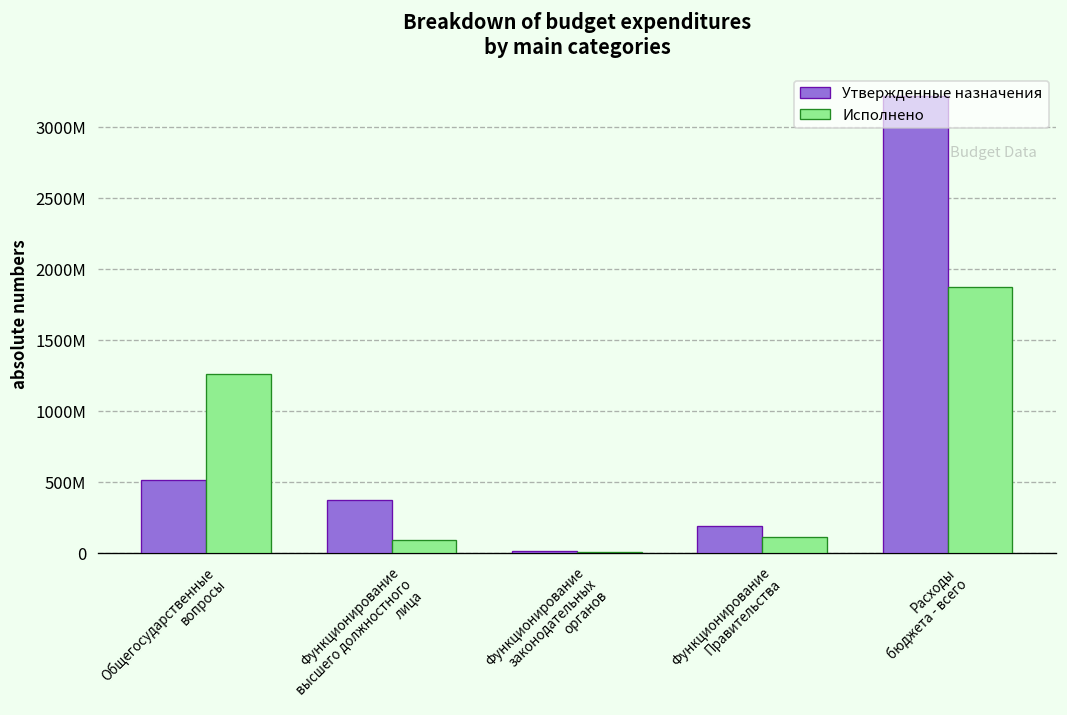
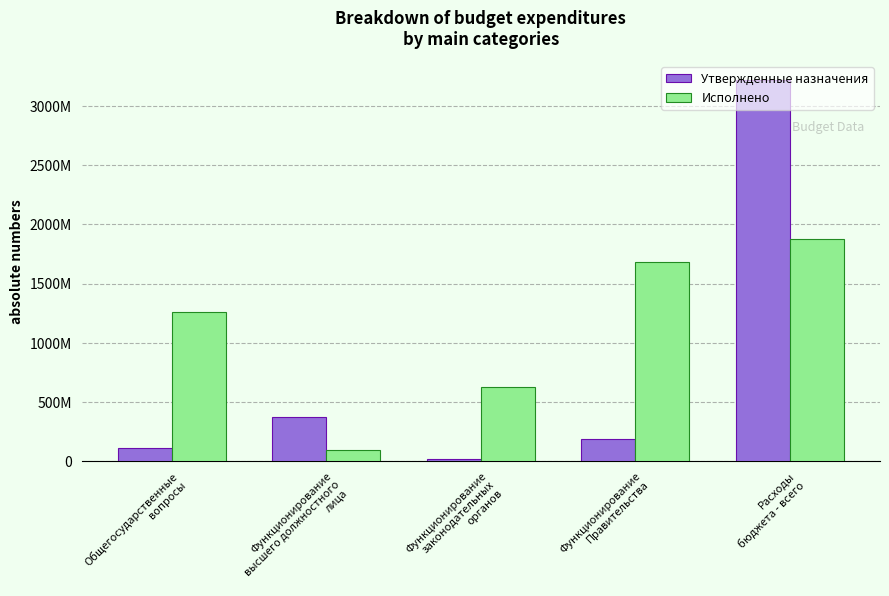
Утвержденные назначения, Общегосударственные вопросы: 520000000 -> 110000000
Исполнено, Функционирование законодательных органов: 10000000 -> 630000000
Исполнено, Функционирование Правительства: 120000000 -> 1680000000
